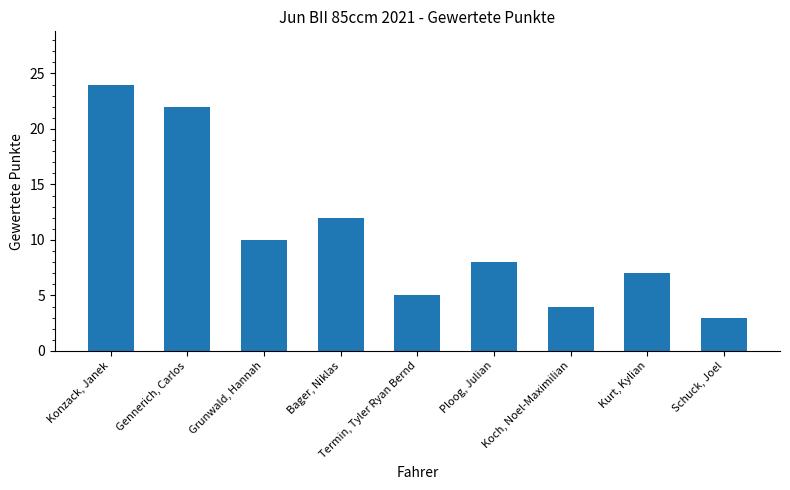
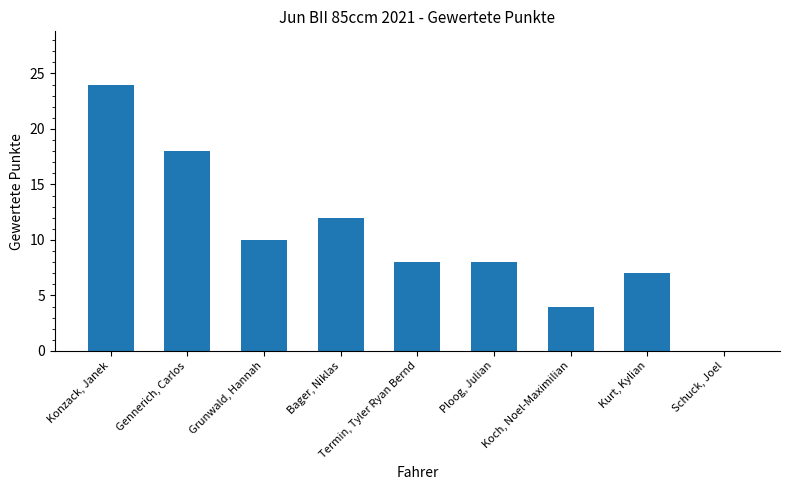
Gennerich, Carlos: 22 -> 18
Termin, Tyler Ryan Bernd: 5 -> 8
Schuck, Joel: 3 -> 0
